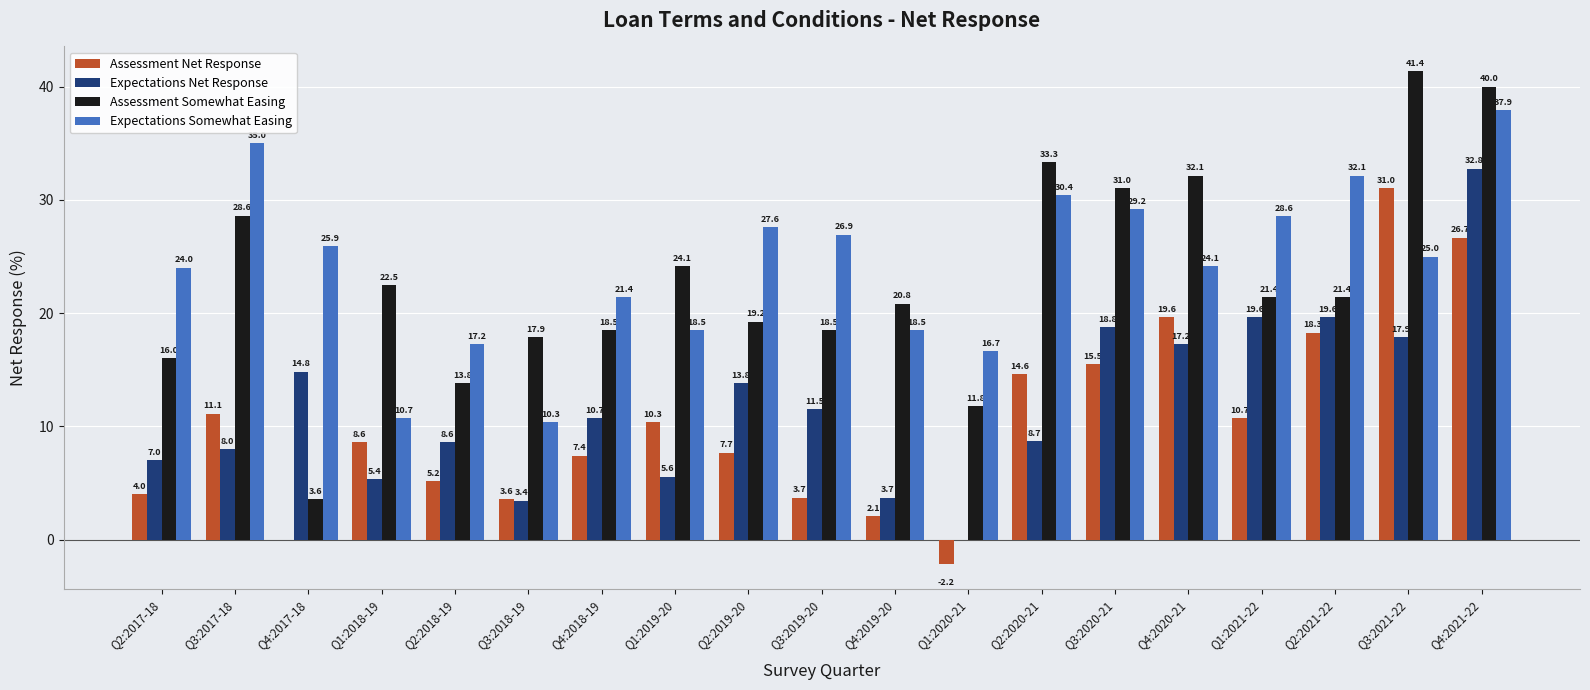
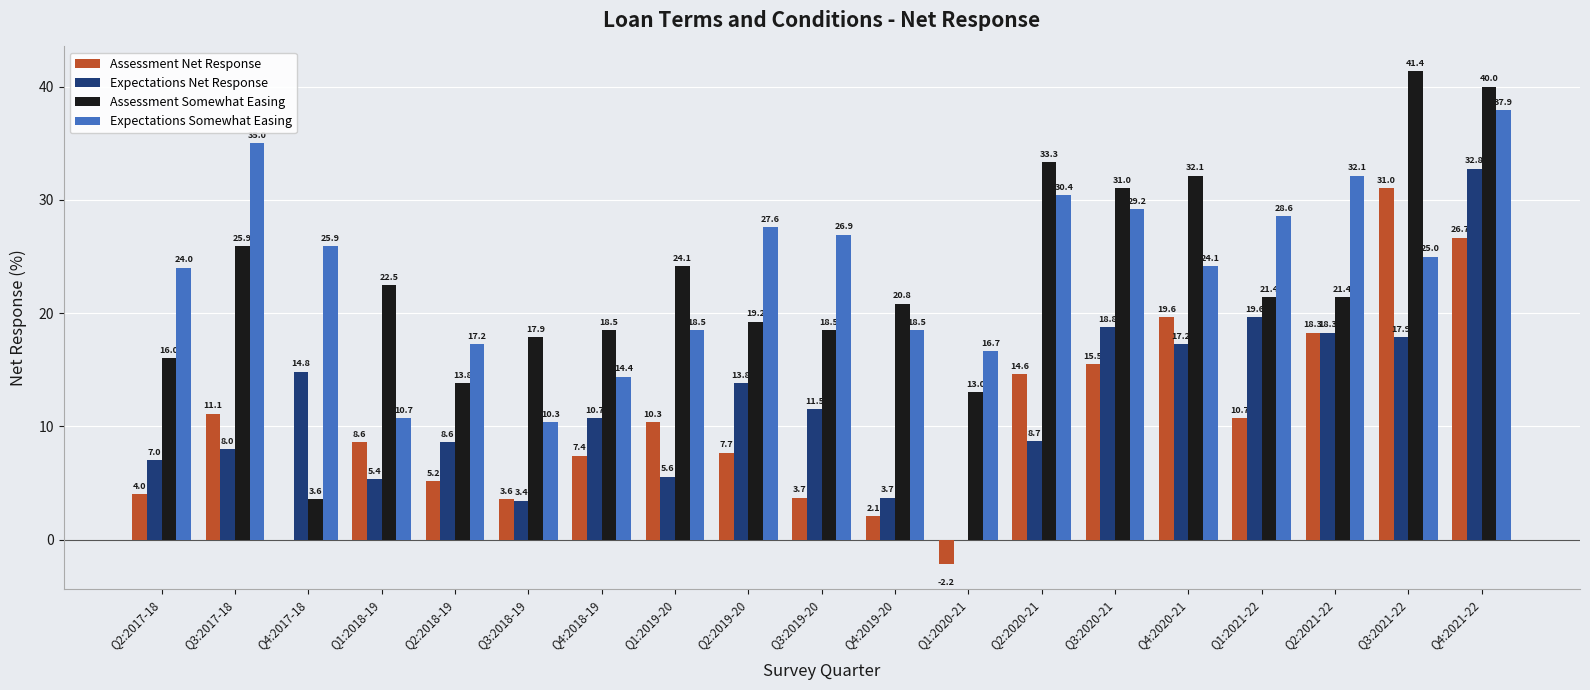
Assessment Somewhat Easing, Q3:2017-18: 28.6 -> 25.9
Expectations Somewhat Easing, Q4:2018-19: 21.4 -> 14.4
Assessment Somewhat Easing, Q1:2020-21: 11.8 -> 13.0
Expectations Net Response, Q2:2021-22: 19.6 -> 18.3
